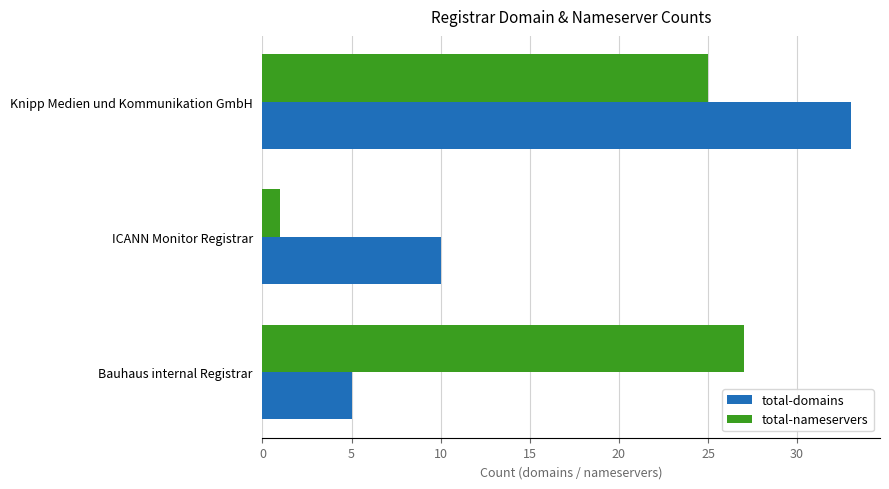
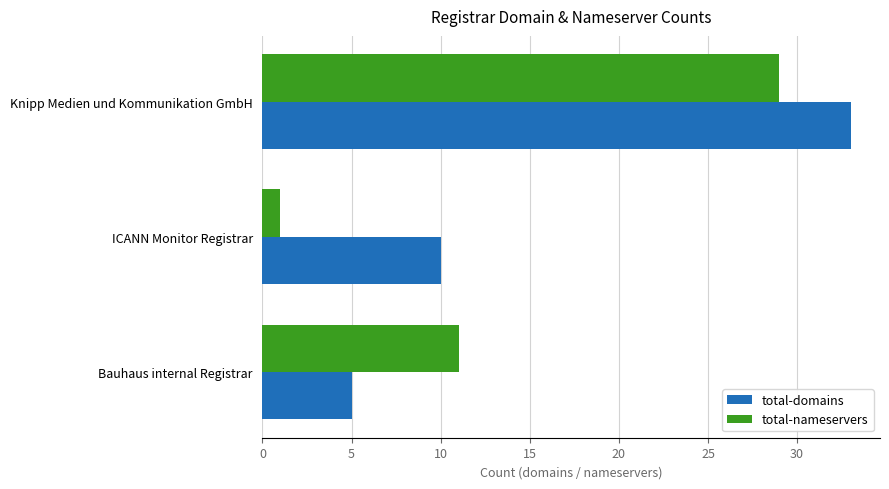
total-nameservers, Knipp Medien und Kommunikation GmbH: 25 -> 29
total-nameservers, Bauhaus internal Registrar: 27 -> 11
